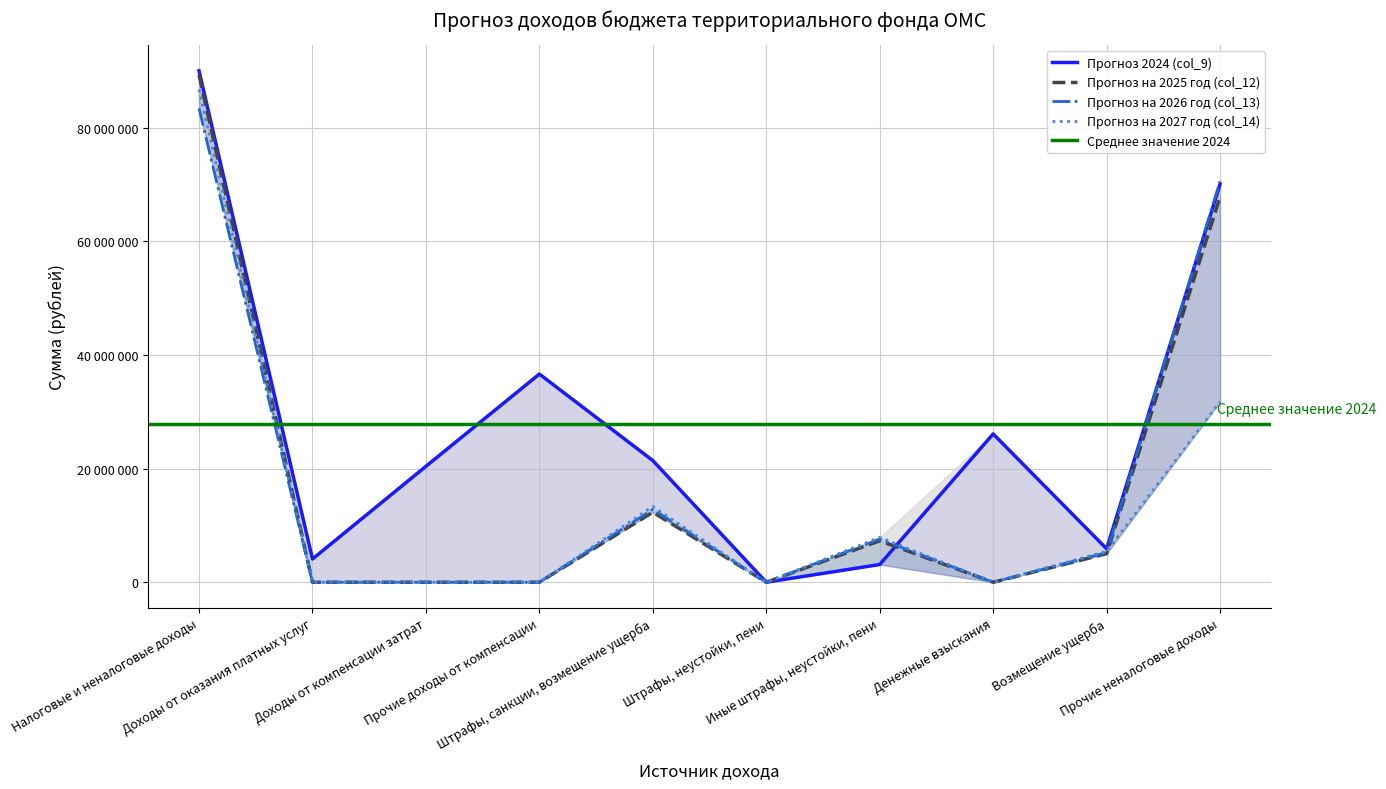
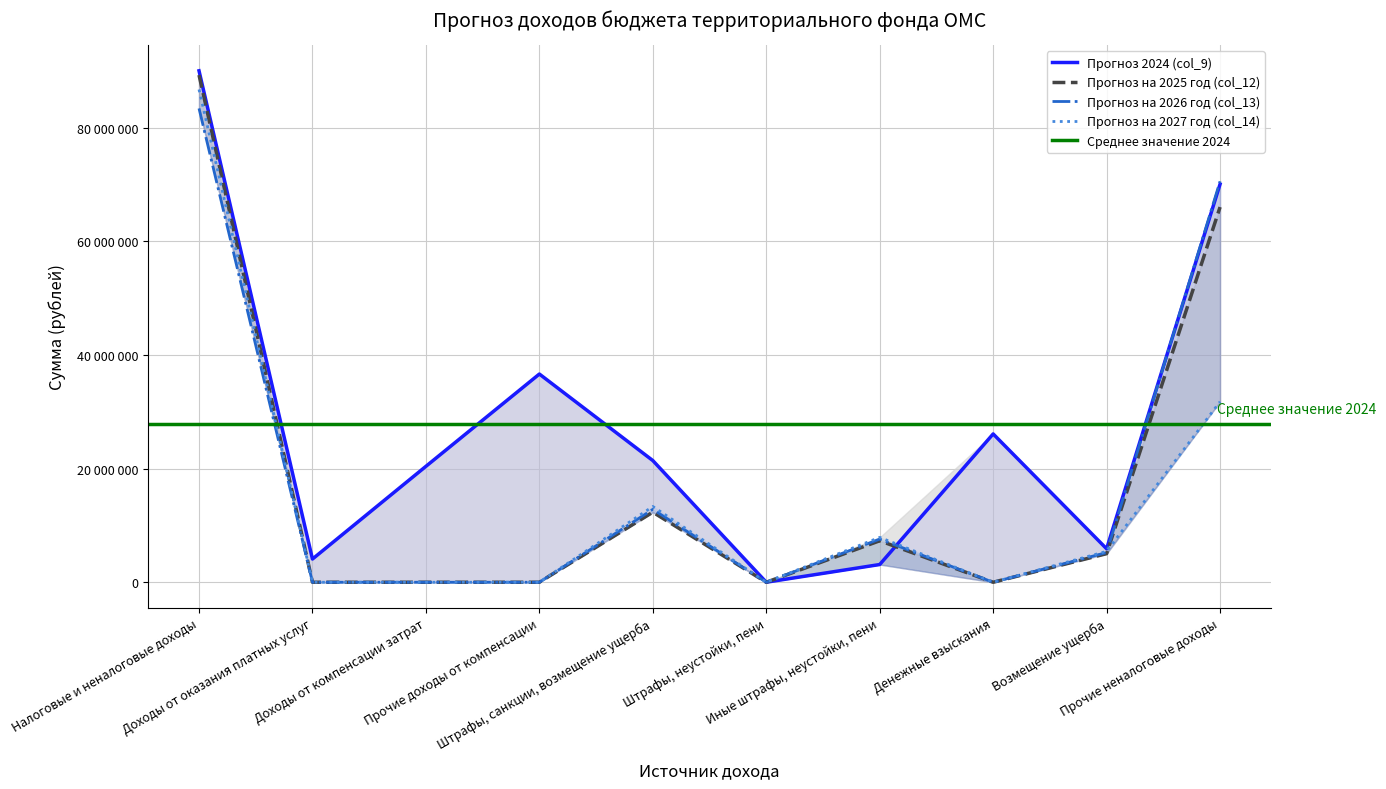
Прогноз на 2025 год (col_12), Прочие неналоговые доходы: 68000000 -> 66000000
